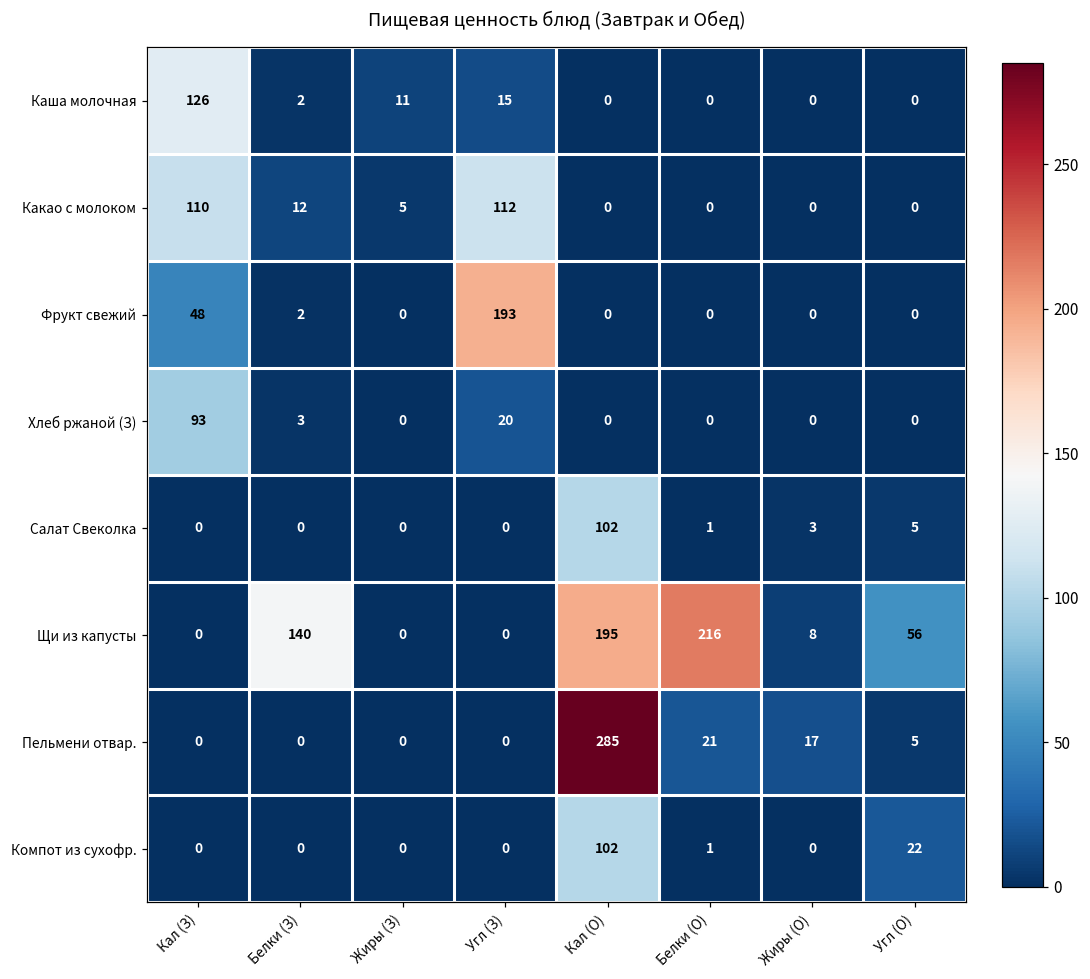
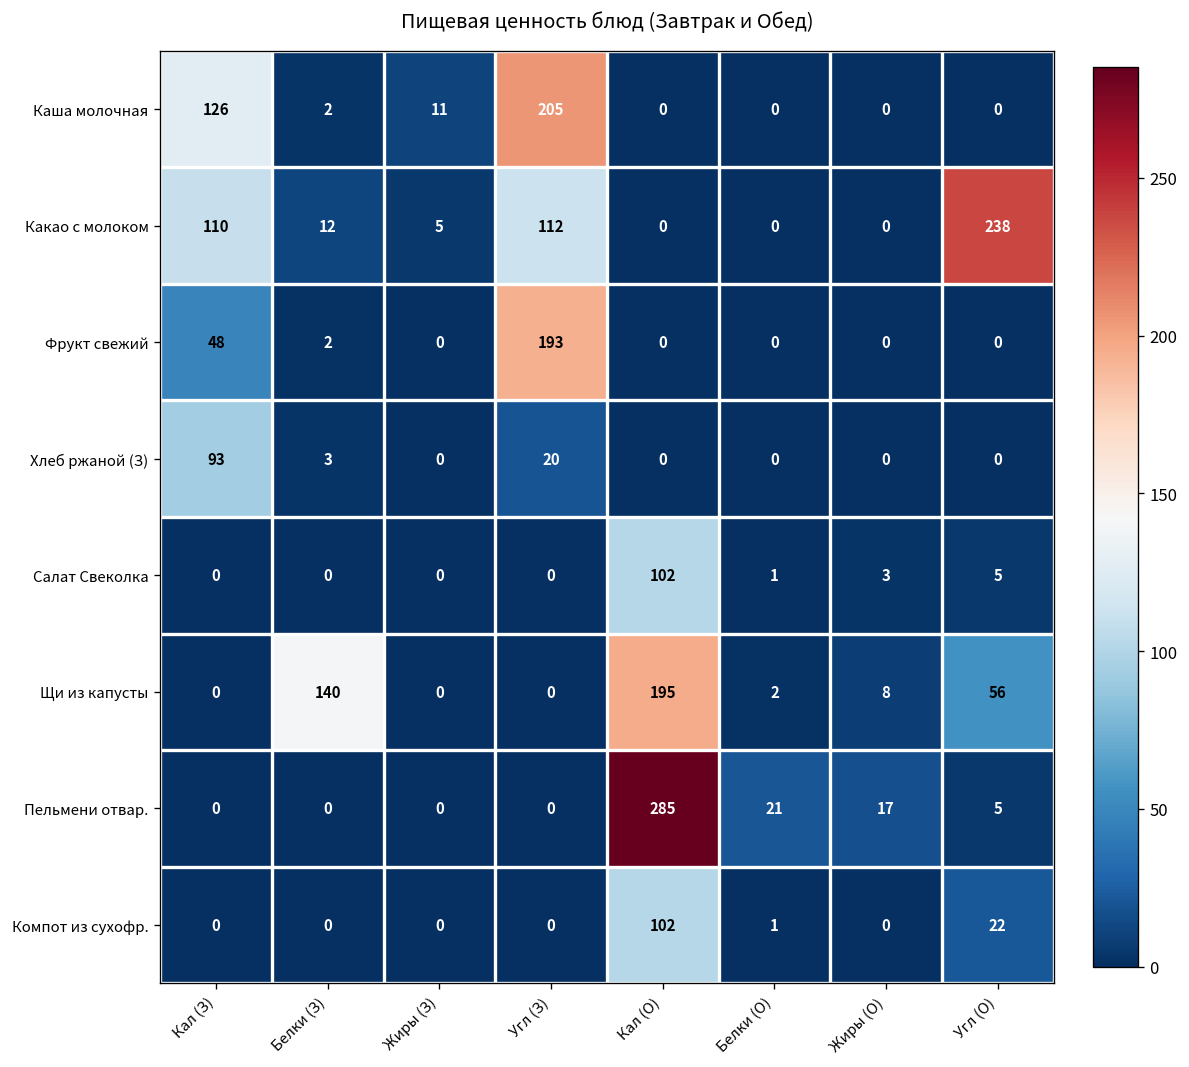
Каша молочная, Угл (З): 15 -> 205
Какао с молоком, Угл (О): 0 -> 238
Щи из капусты, Белки (О): 216 -> 2
